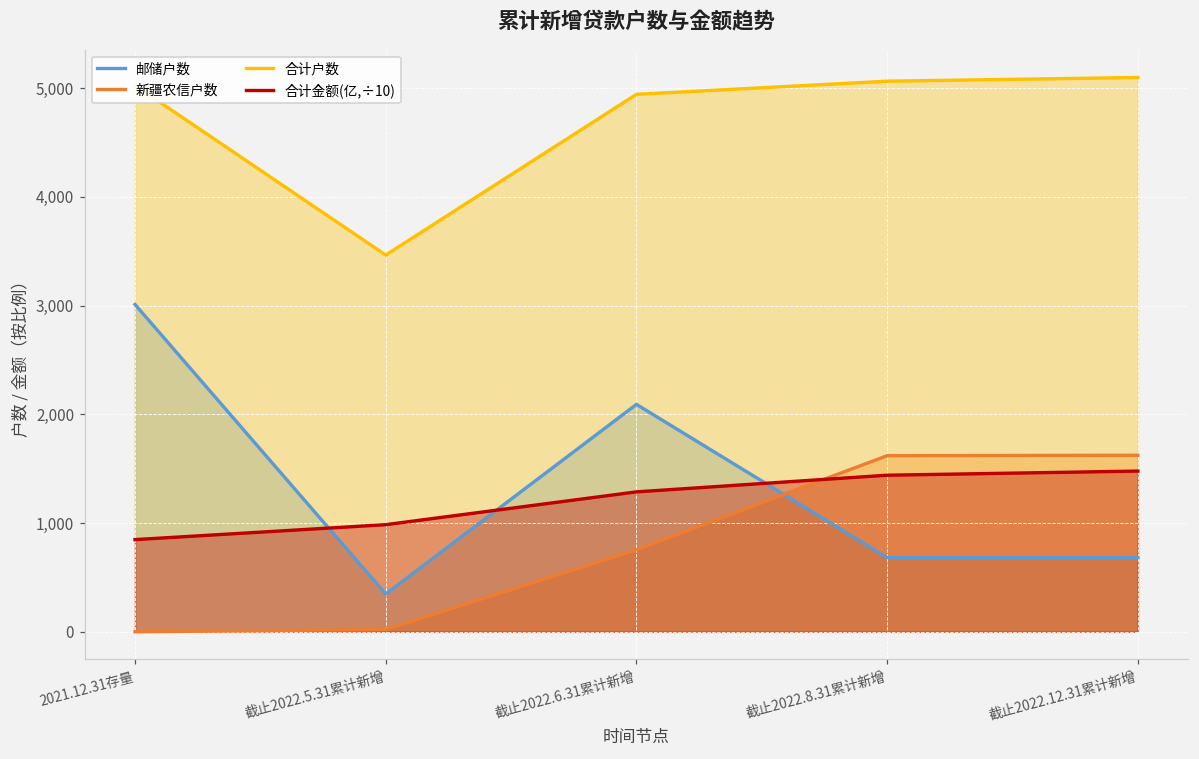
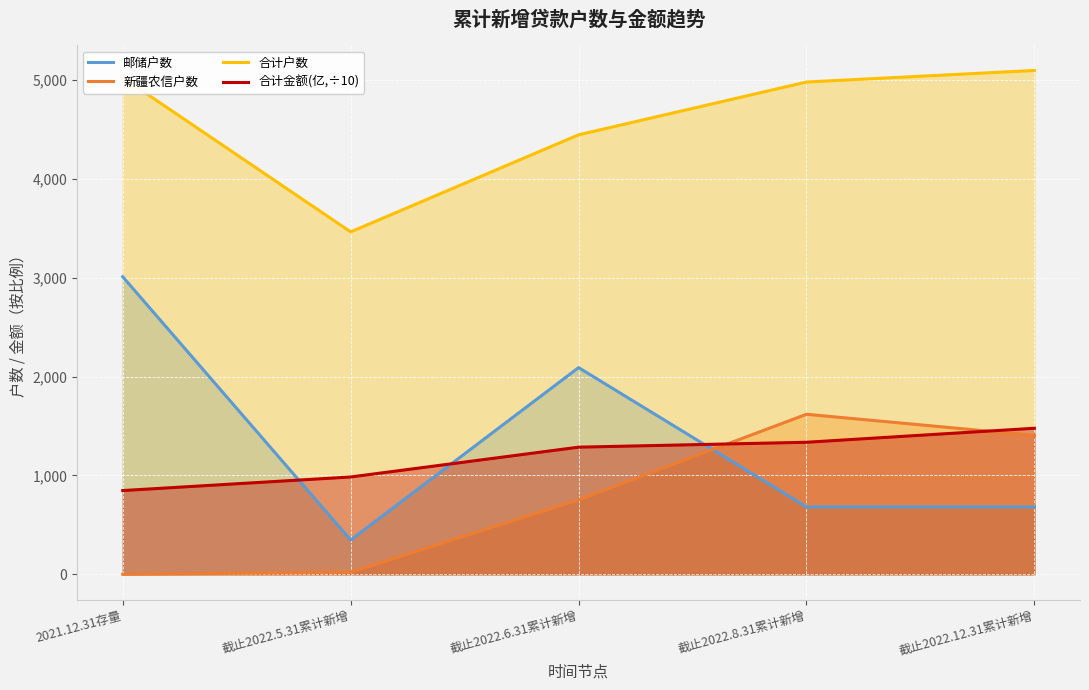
合计户数, 截止2022.6.31累计新增: 4,900 -> 4,400
合计户数, 截止2022.8.31累计新增: 5,100 -> 5,000
合计金额(亿,÷10), 截止2022.8.31累计新增: 1,400 -> 1,300
新疆农信户数, 截止2022.12.31累计新增: 1,600 -> 1,400
